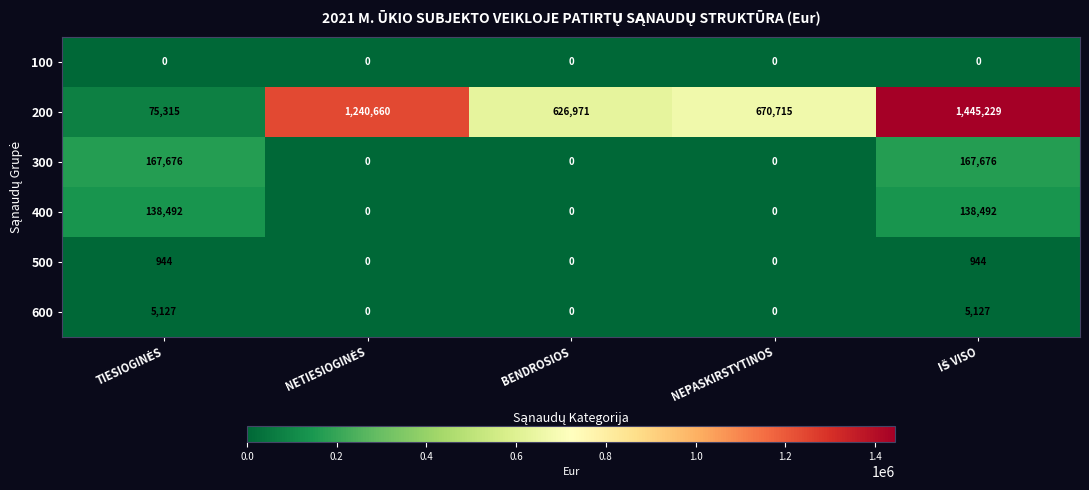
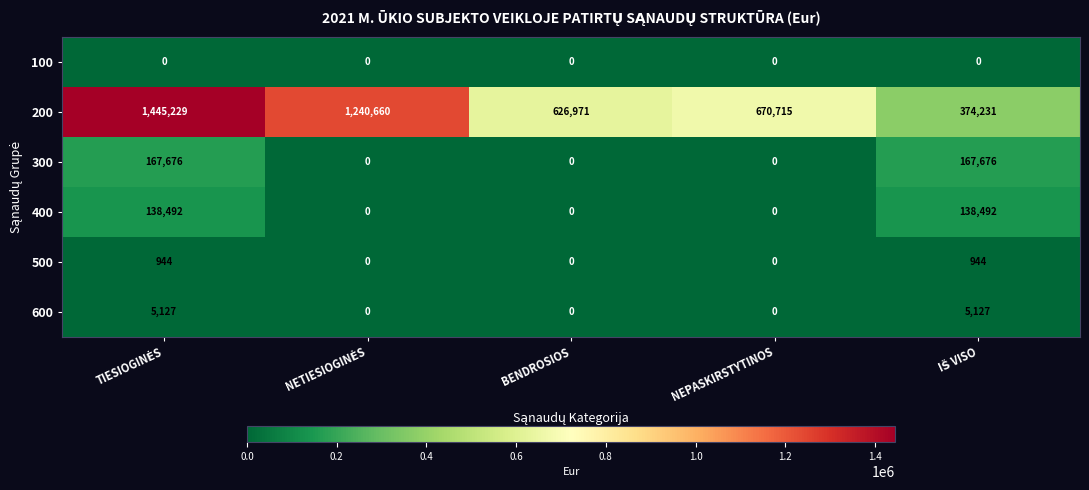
200, TIESIOGINĖS: 75,315 -> 1,445,229
200, IŠ VISO: 1,445,229 -> 374,231
